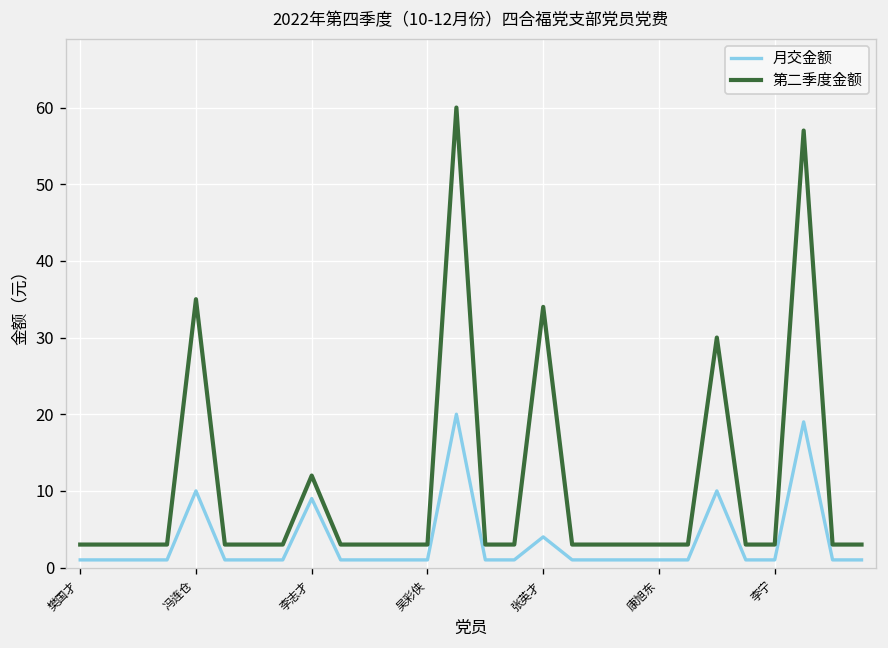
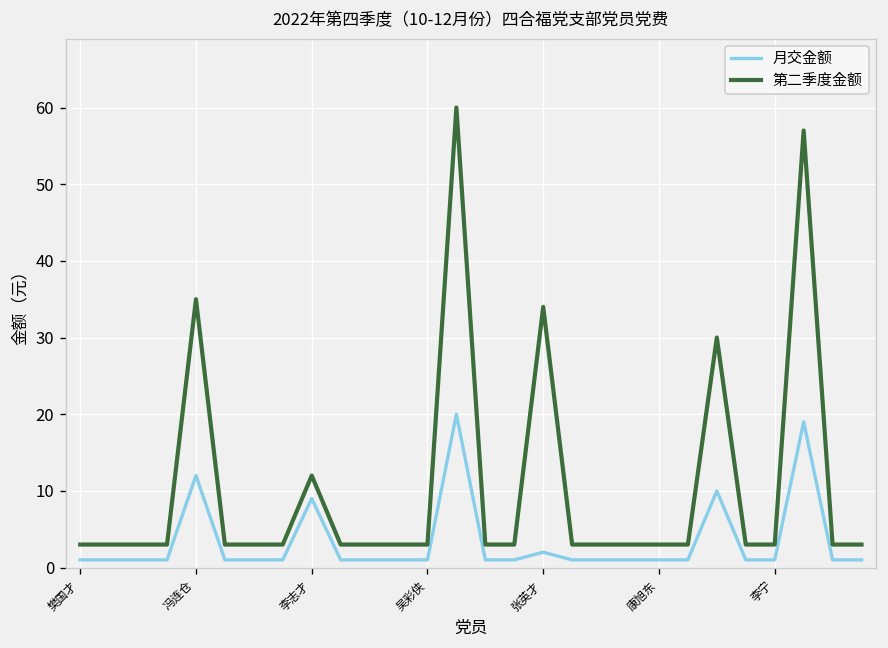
月交金额, 冯连仓: 10 -> 12
月交金额, 张英才: 4 -> 2
